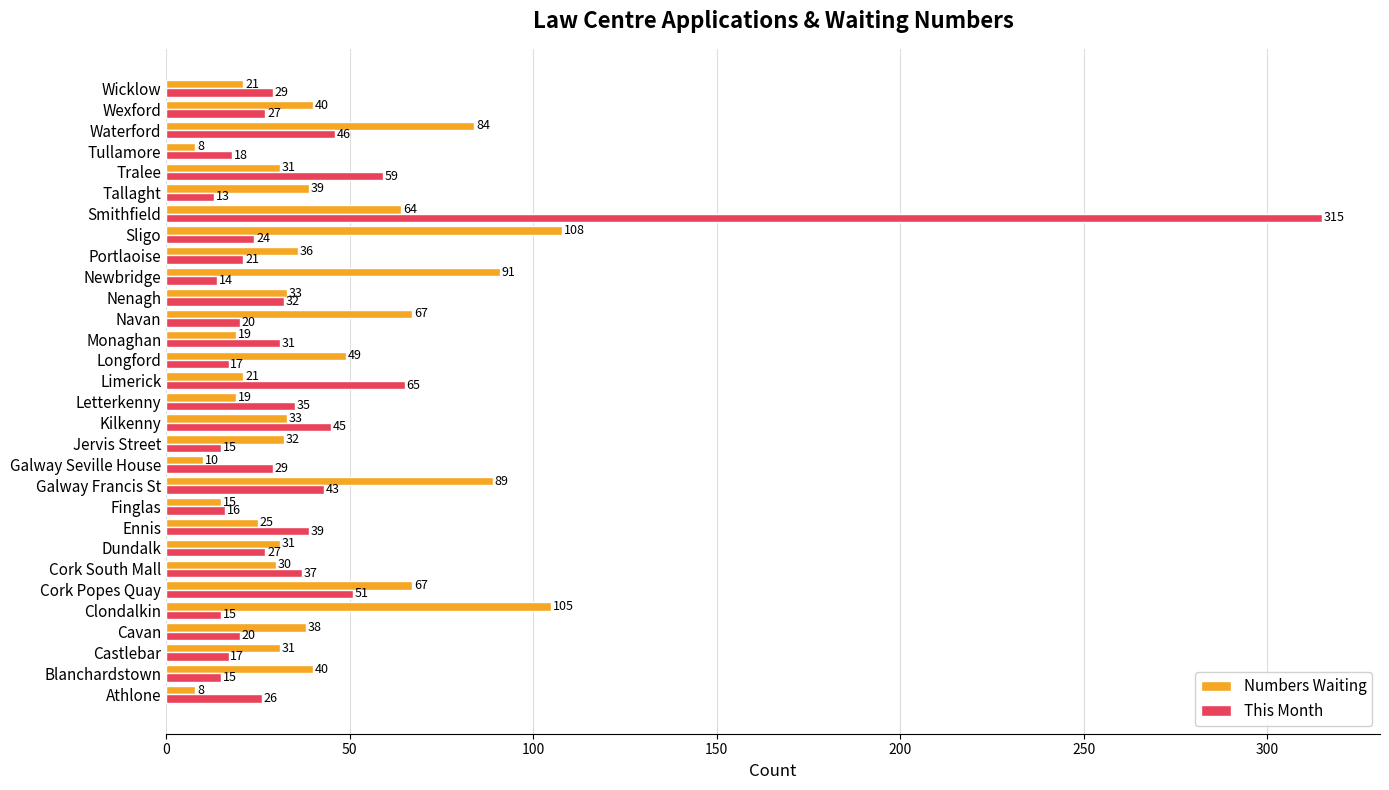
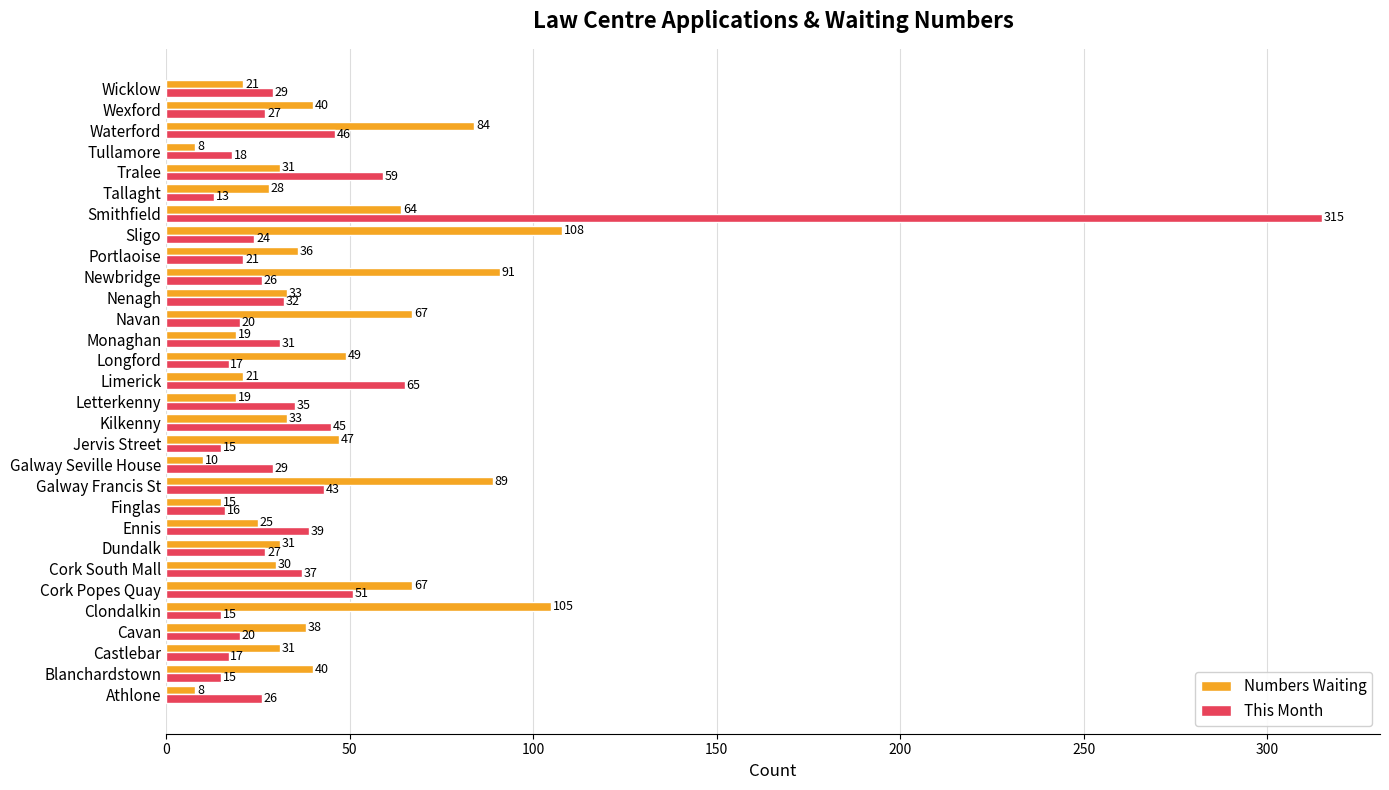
Numbers Waiting, Tallaght: 39 -> 28
This Month, Newbridge: 14 -> 26
Numbers Waiting, Jervis Street: 32 -> 47
